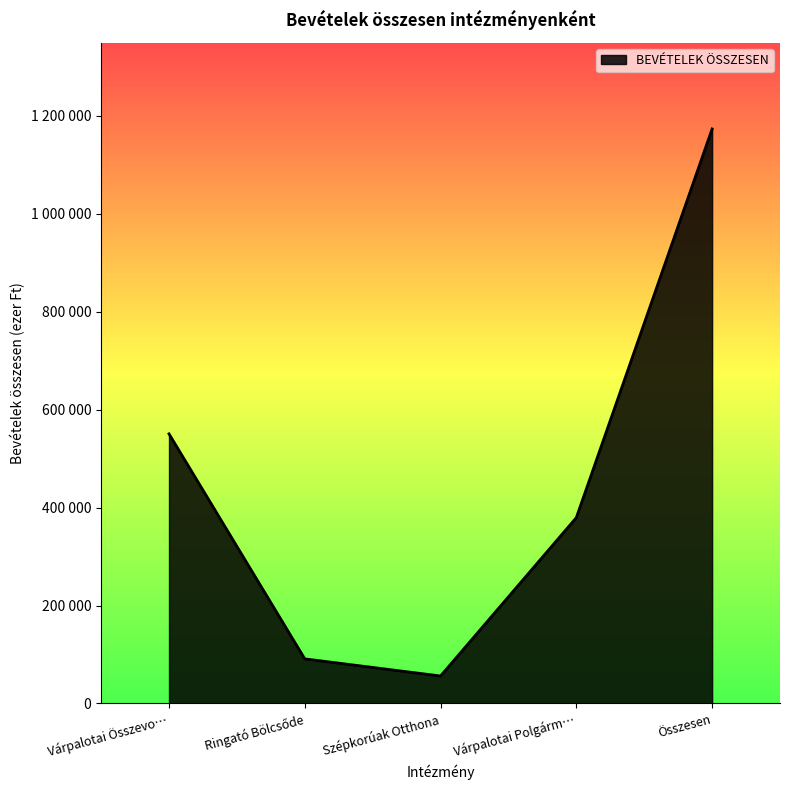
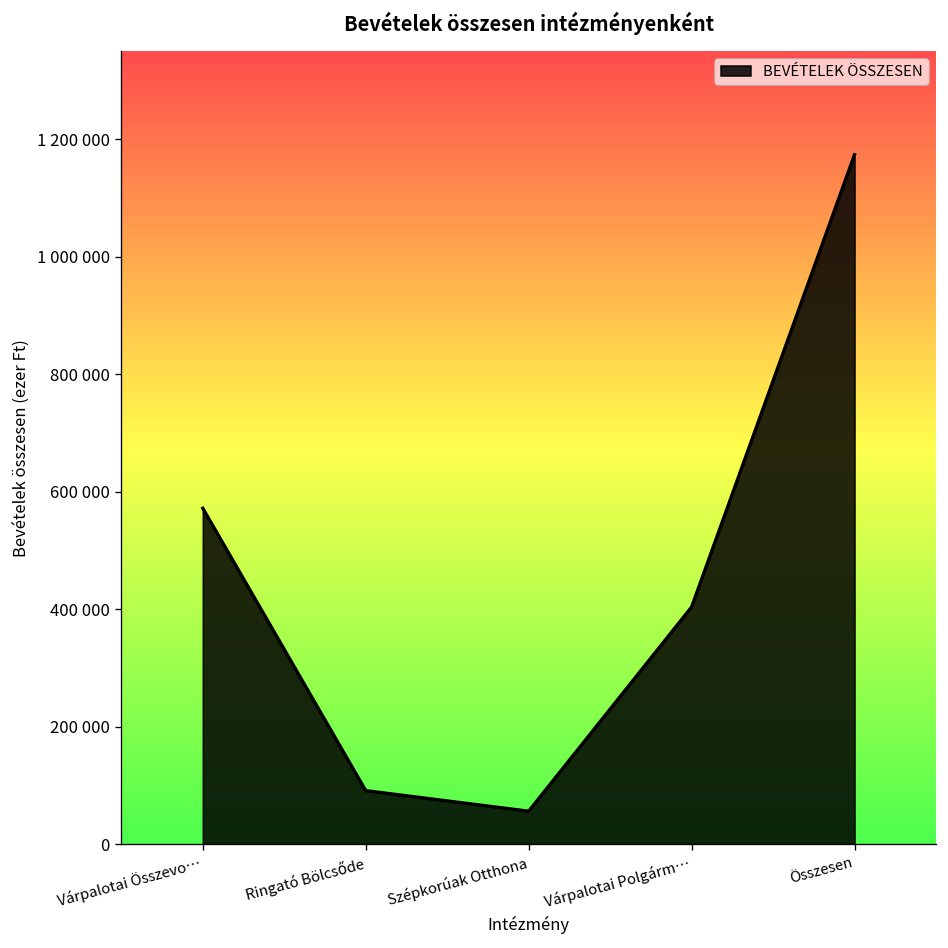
Várpalotai Összevo…: 550000 -> 570000
Várpalotai Polgárm…: 380000 -> 400000
